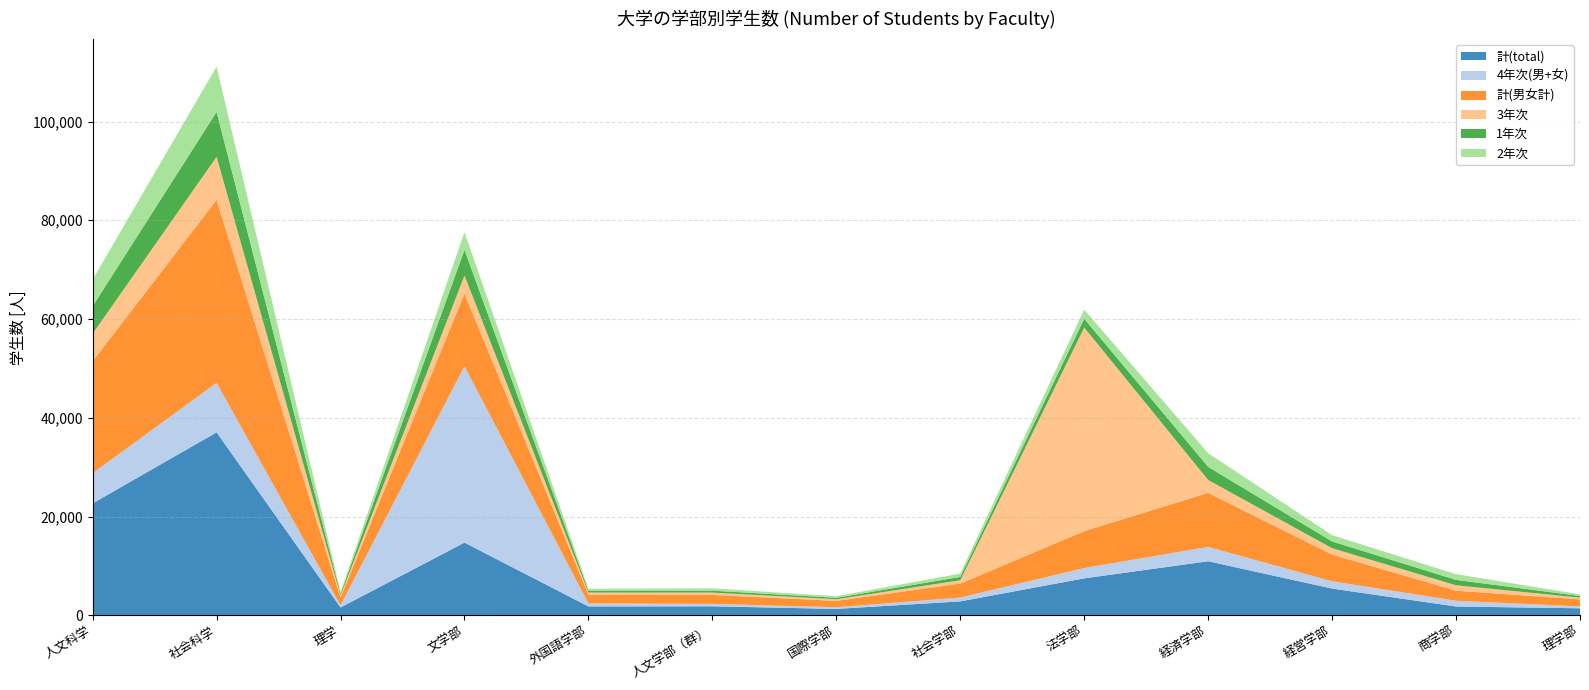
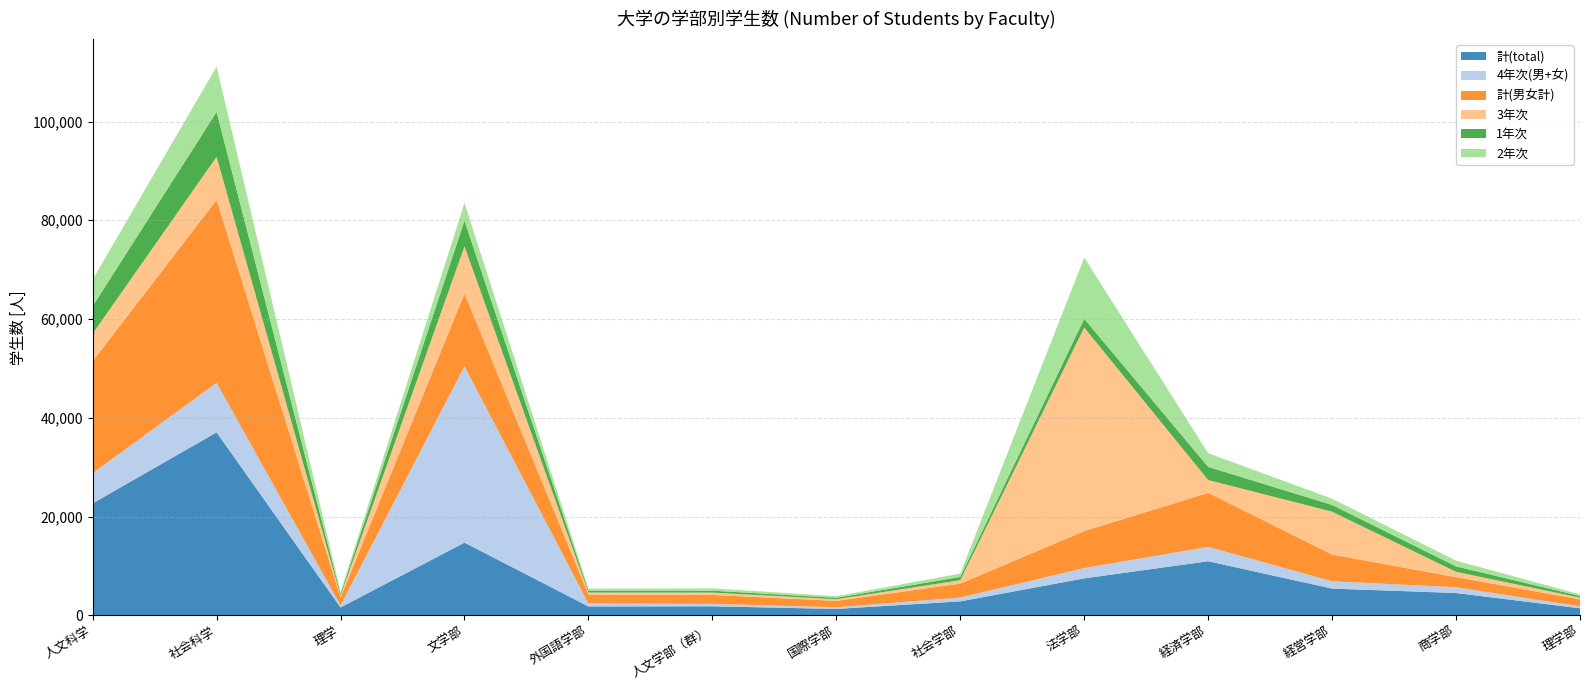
3年次, 文学部: 4,000 -> 10,000
2年次, 法学部: 2,000 -> 12,000
3年次, 経営学部: 1,000 -> 9,000
計(total), 商学部: 2,000 -> 5,000
